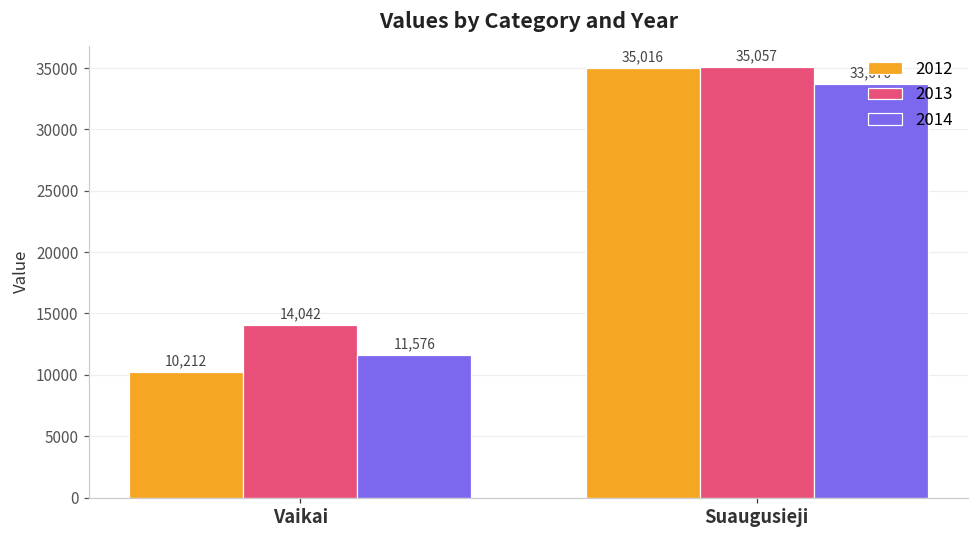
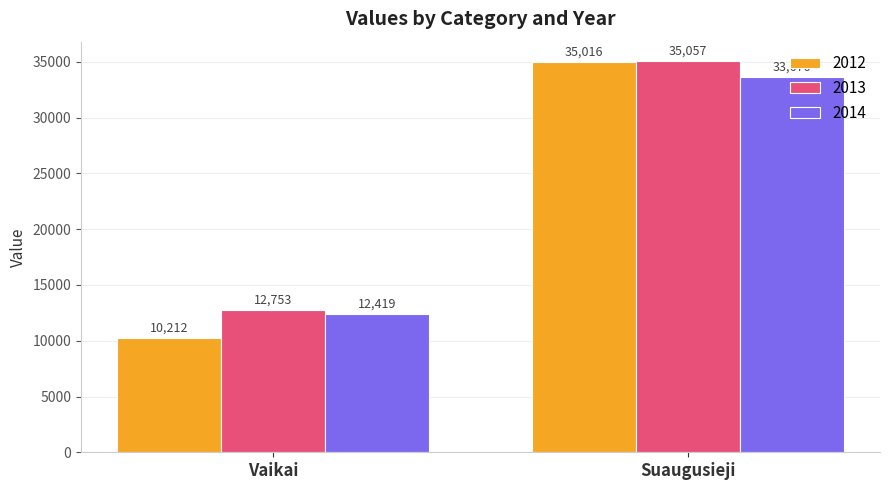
2013, Vaikai: 14,042 -> 12,753
2014, Vaikai: 11,576 -> 12,419
